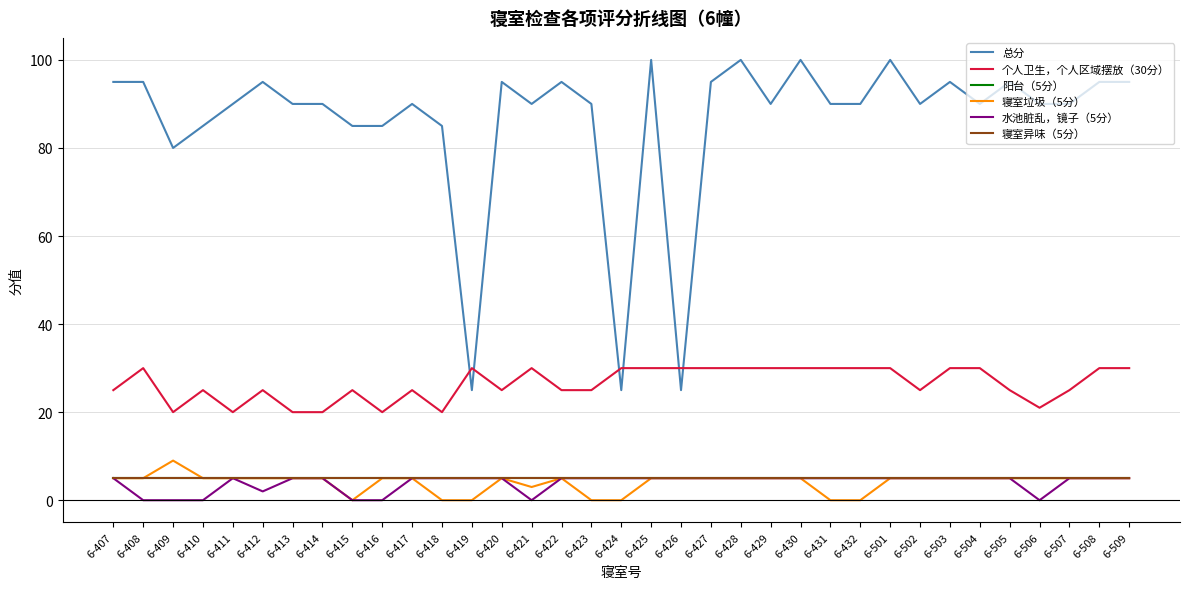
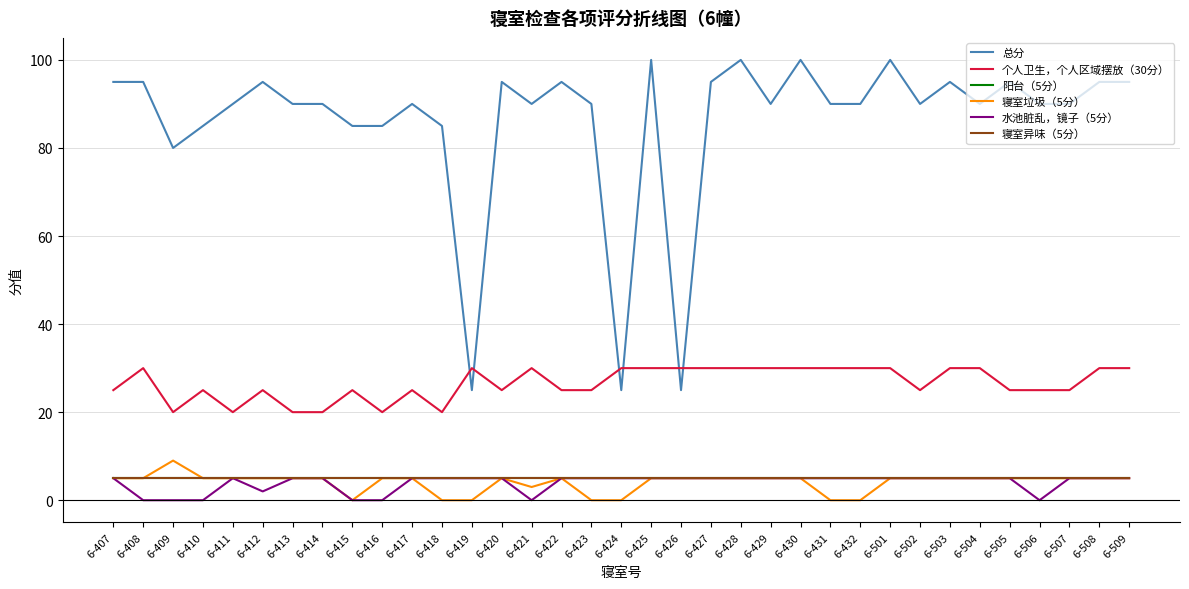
个人卫生，个人区域摆放（30分）, 6-506: 21 -> 25
